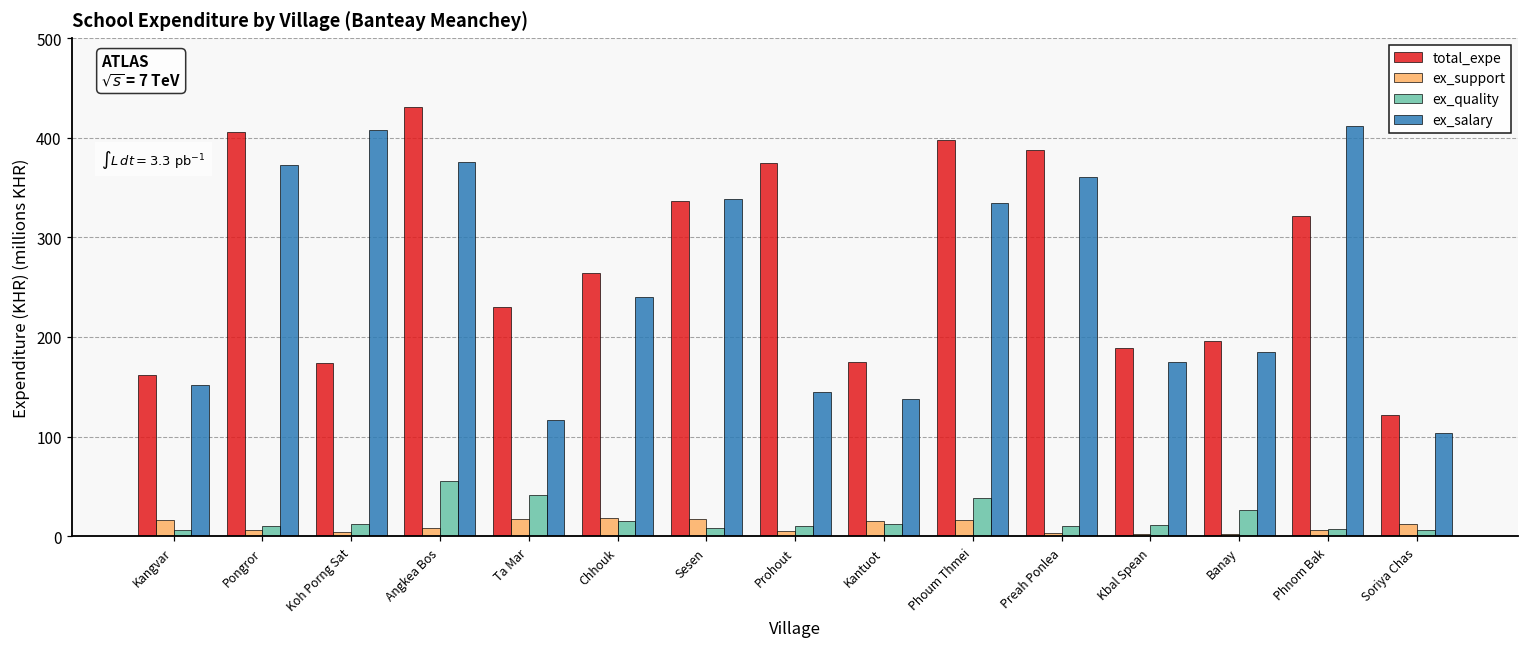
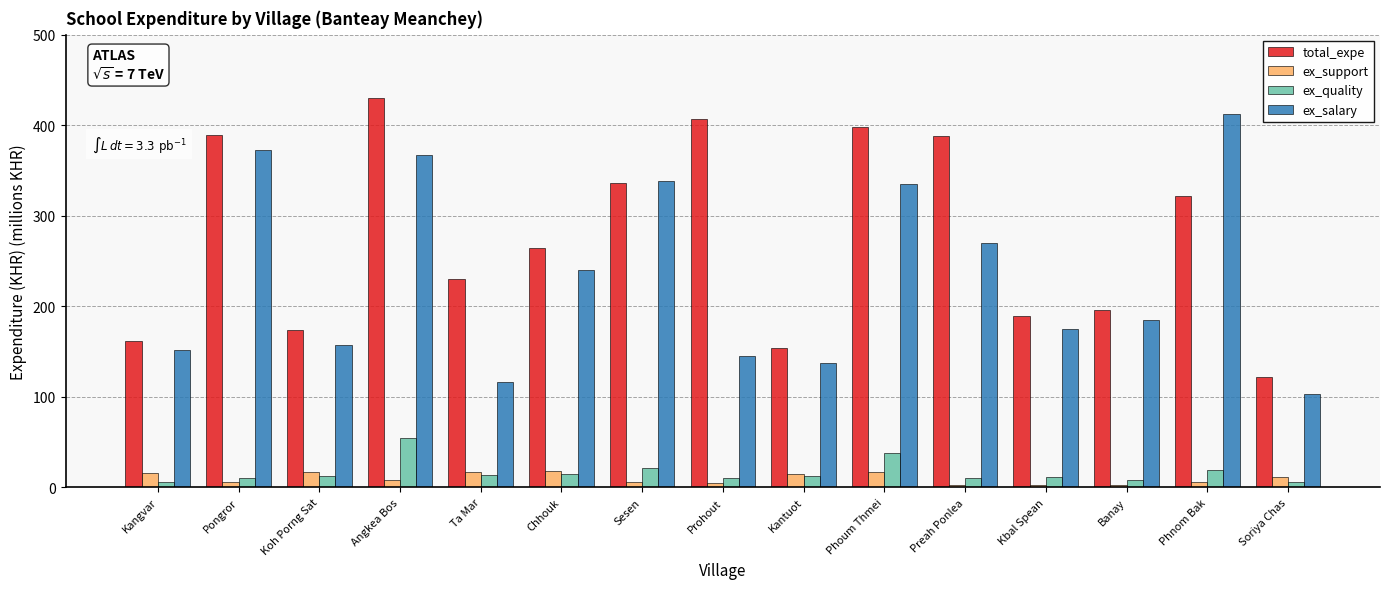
total_expe, Pongror: 410 -> 390
ex_support, Koh Porng Sat: 0 -> 20
ex_salary, Koh Porng Sat: 410 -> 160
ex_salary, Angkea Bos: 380 -> 370
ex_quality, Ta Mar: 40 -> 10
ex_support, Sesen: 20 -> 10
ex_quality, Sesen: 10 -> 20
total_expe, Prohout: 380 -> 410
total_expe, Kantuot: 170 -> 150
ex_salary, Preah Ponlea: 360 -> 270
ex_quality, Banay: 30 -> 10
ex_quality, Phnom Bak: 10 -> 20
